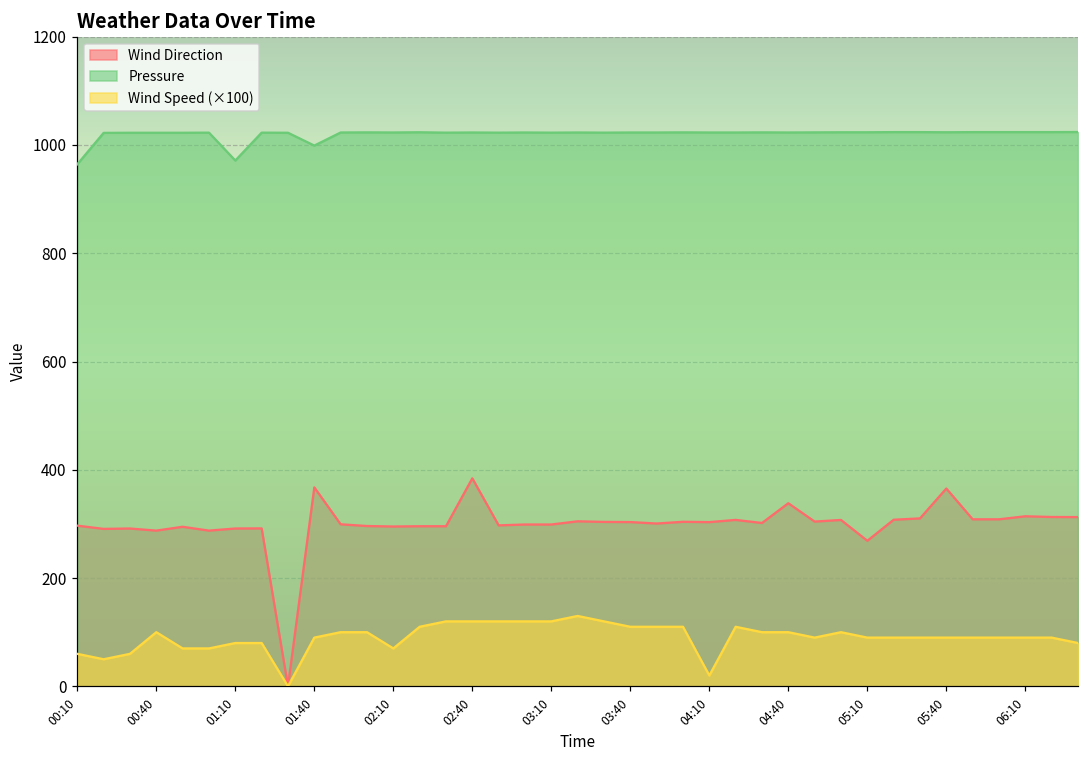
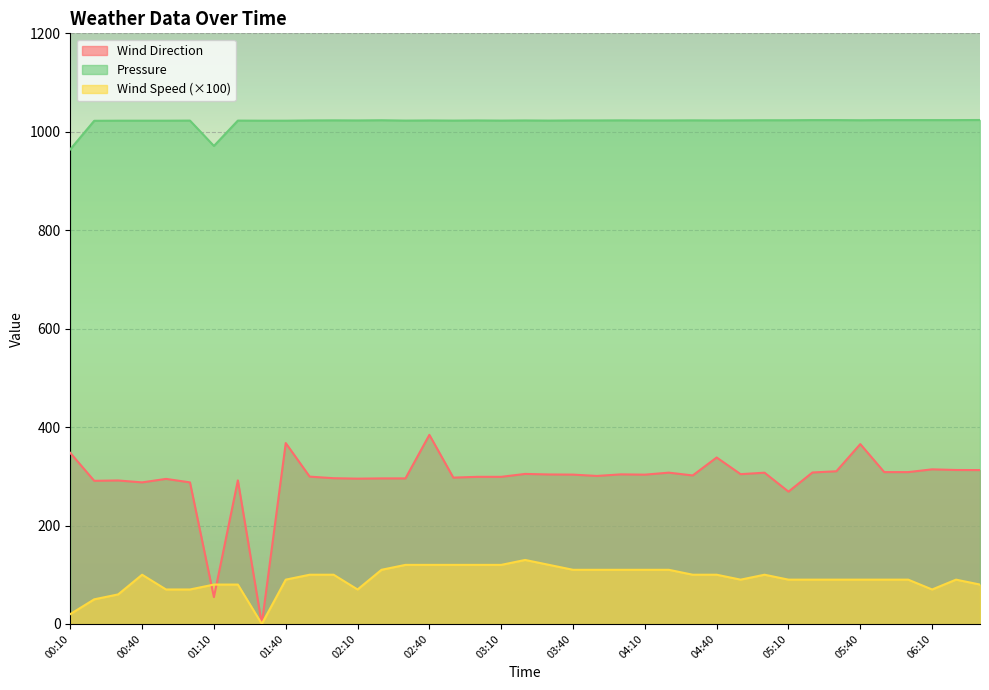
Wind Direction, 00:10: 300 -> 350
Wind Speed (×100), 00:10: 60 -> 20
Wind Direction, 01:10: 290 -> 50
Pressure, 01:40: 1000 -> 1020
Wind Speed (×100), 04:10: 20 -> 110
Wind Speed (×100), 06:10: 90 -> 70
